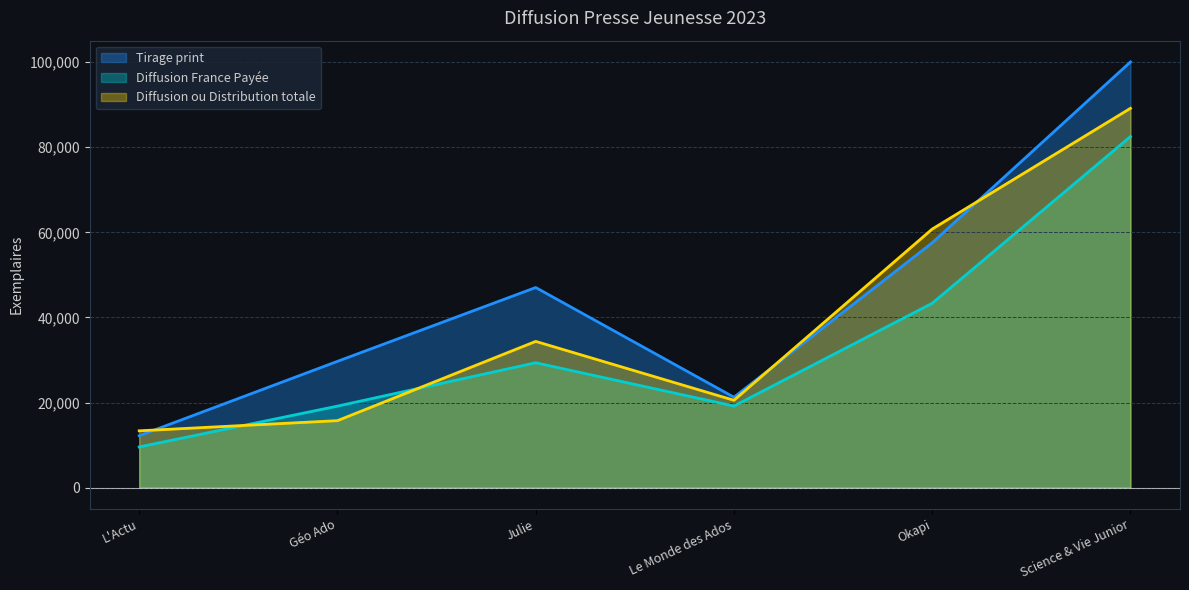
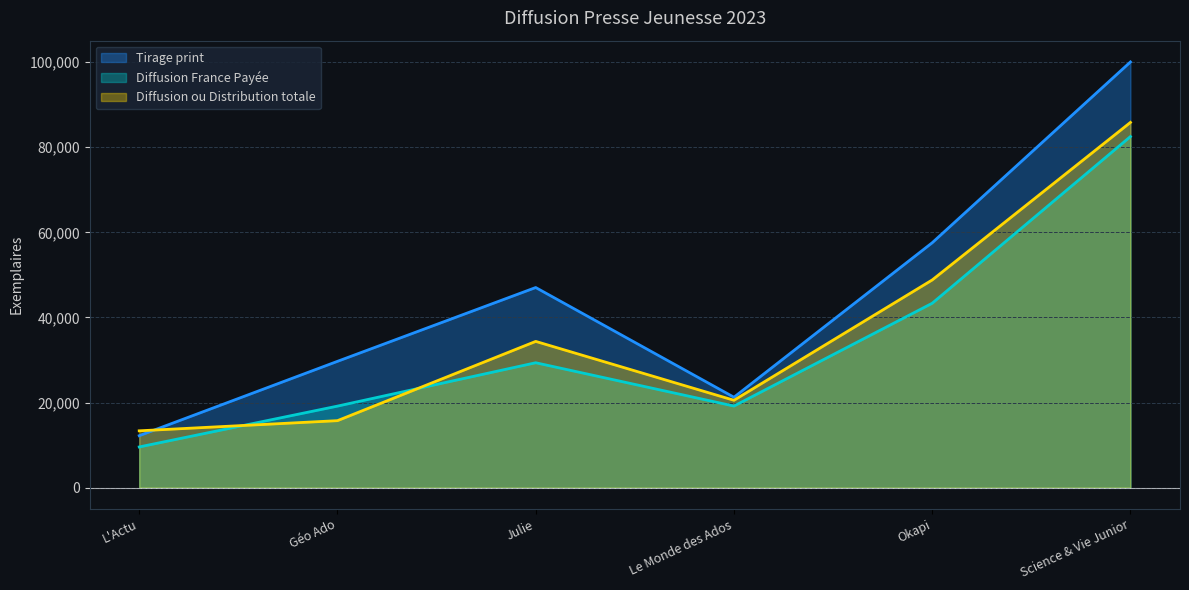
Diffusion ou Distribution totale, Okapi: 61,000 -> 49,000
Diffusion ou Distribution totale, Science & Vie Junior: 89,000 -> 86,000
